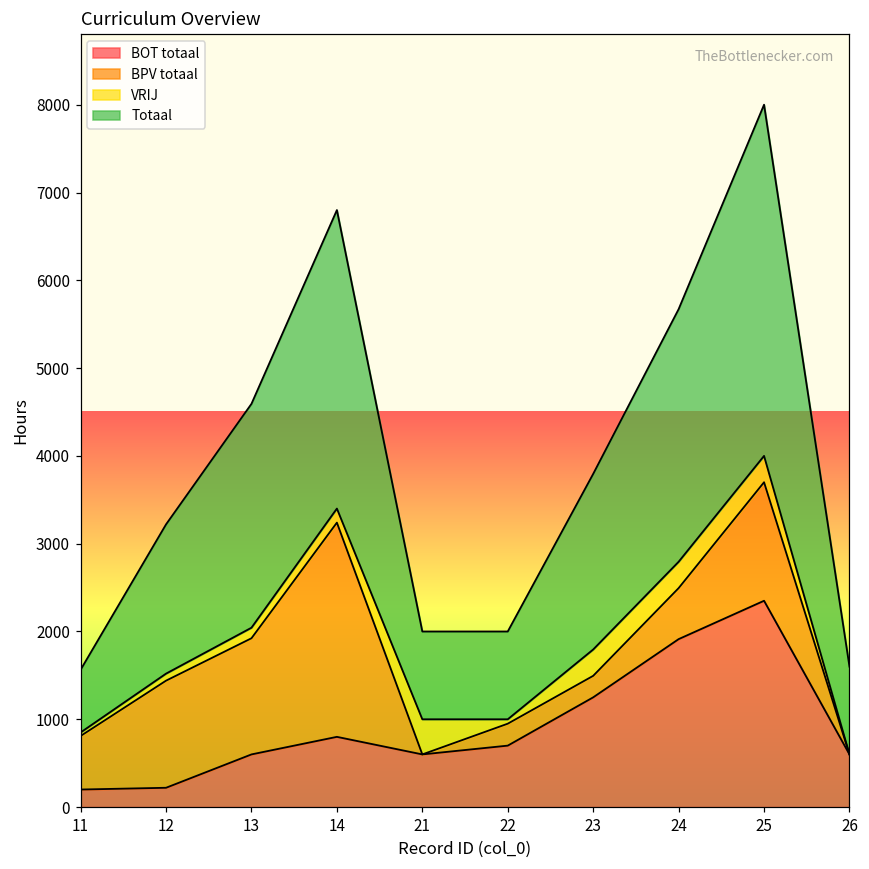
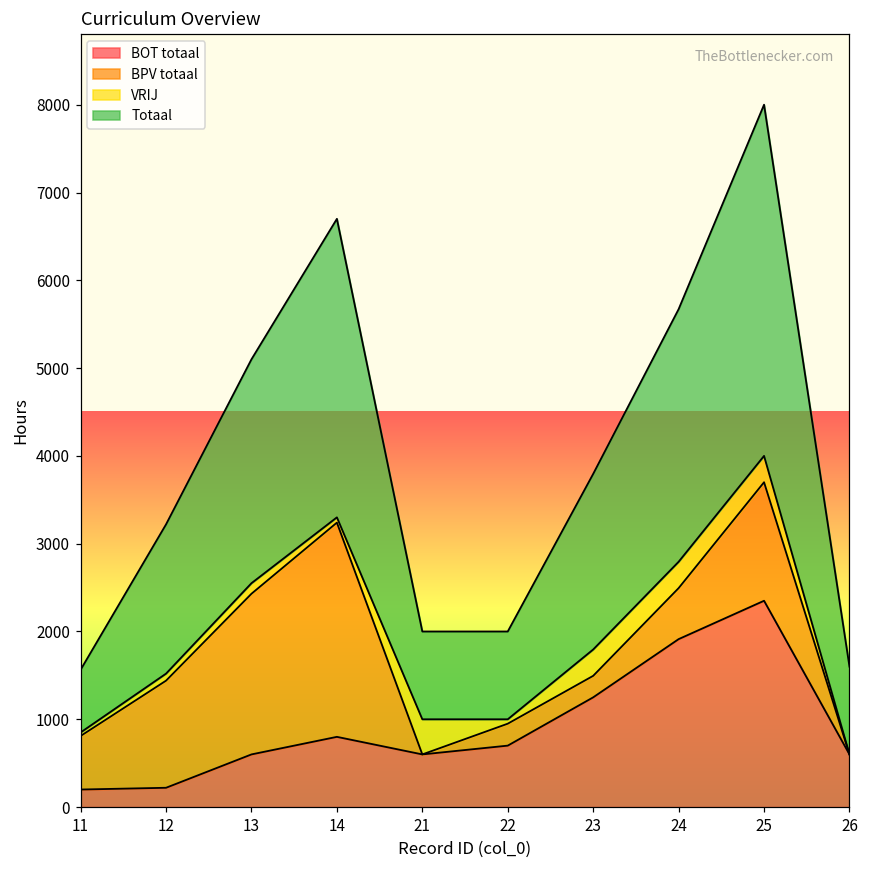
BPV totaal, 13: 1300 -> 1800
VRIJ, 14: 200 -> 100
